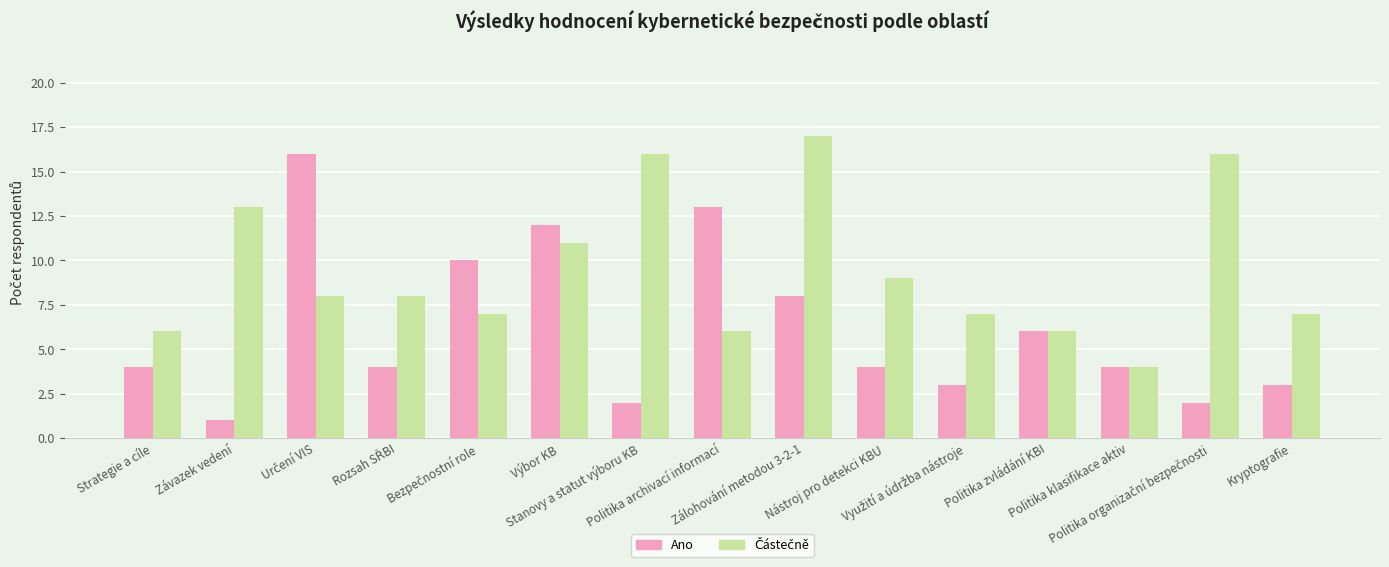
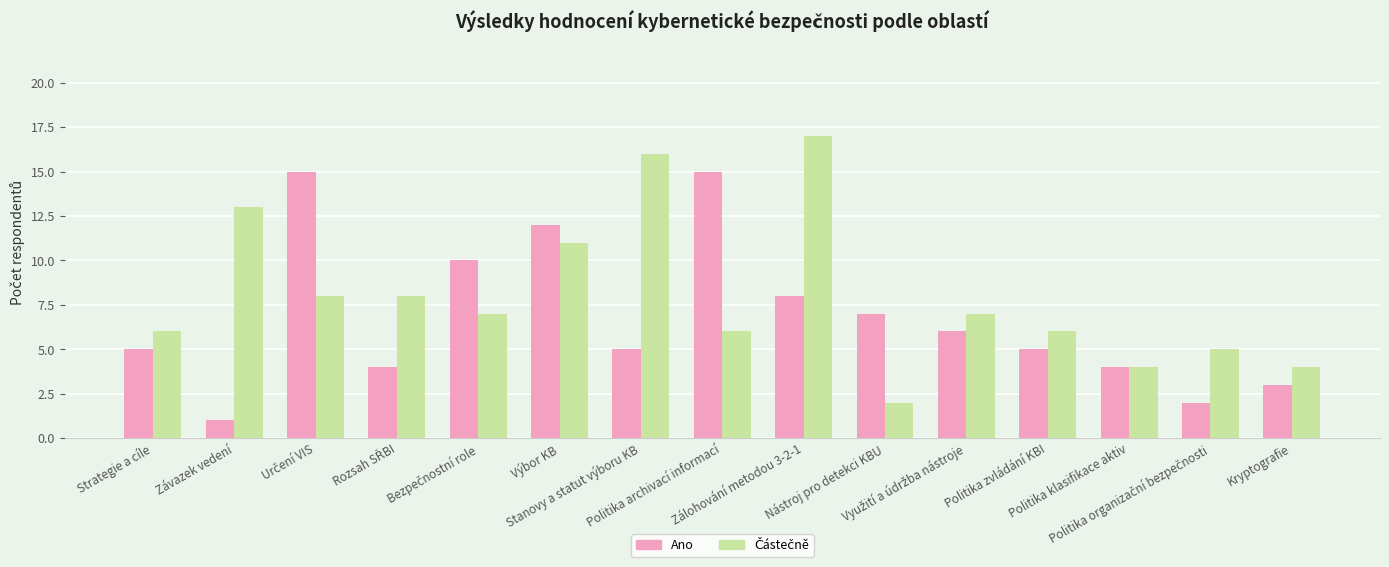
Ano, Strategie a cíle: 4 -> 5
Ano, Určení VIS: 16 -> 15
Ano, Stanovy a statut výboru KB: 2 -> 5
Ano, Politika archivací informací: 13 -> 15
Ano, Nástroj pro detekci KBU: 4 -> 7
Částečně, Nástroj pro detekci KBU: 9 -> 2
Ano, Využití a údržba nástroje: 3 -> 6
Ano, Politika zvládání KBI: 6 -> 5
Částečně, Politika organizační bezpečnosti: 16 -> 5
Částečně, Kryptografie: 7 -> 4
